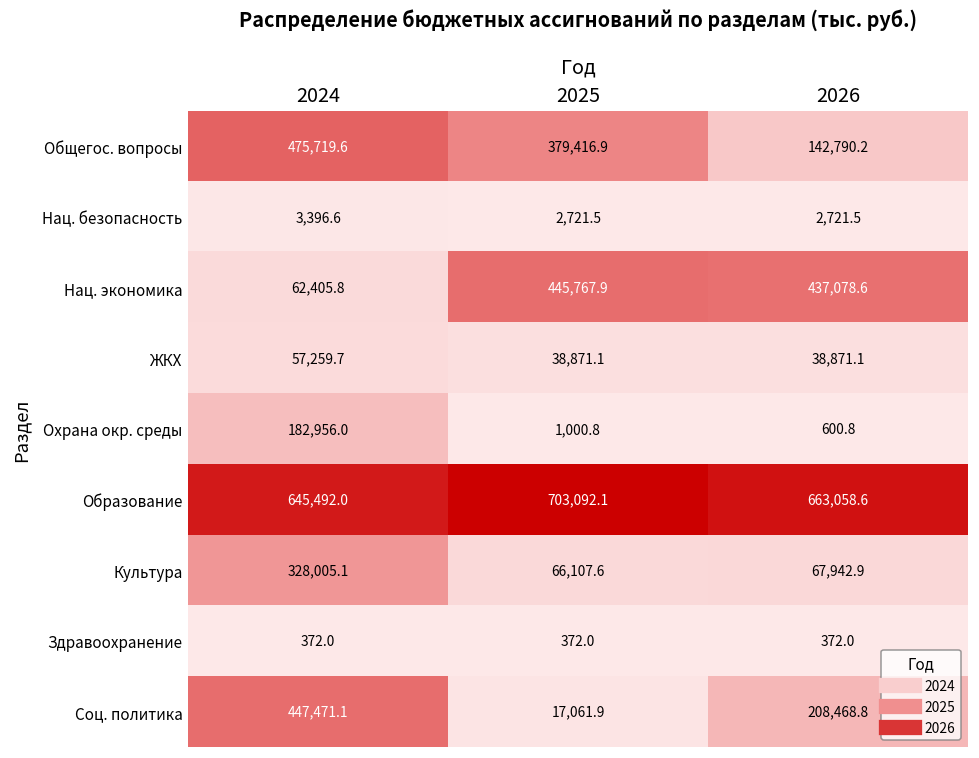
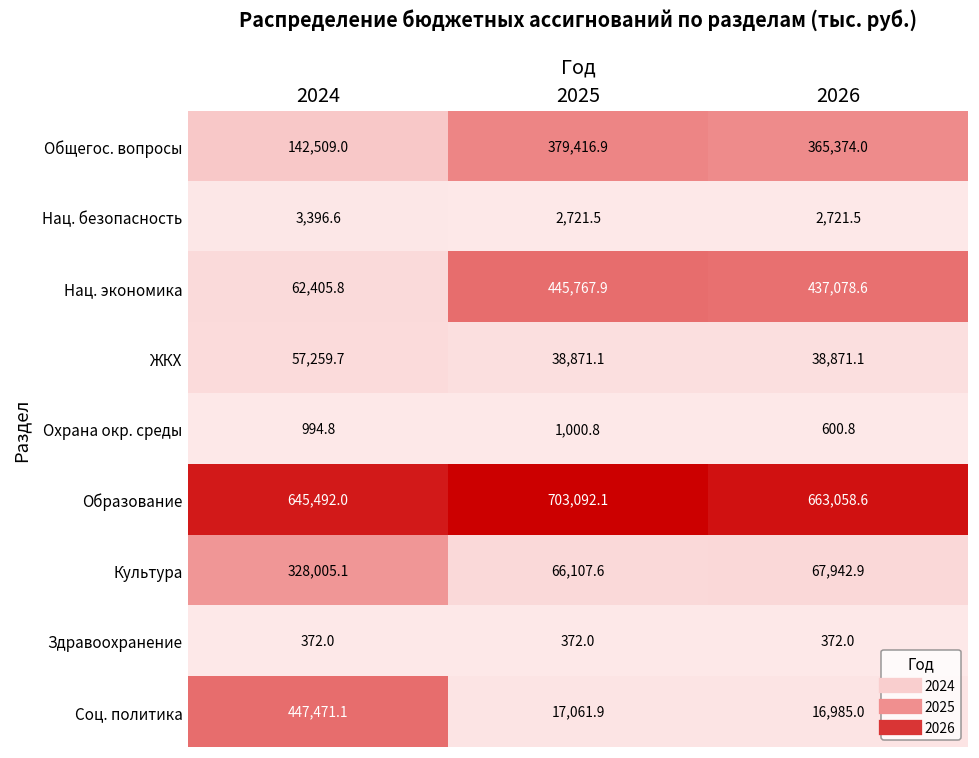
Общегос. вопросы, 2024: 475,719.6 -> 142,509.0
Общегос. вопросы, 2026: 142,790.2 -> 365,374.0
Охрана окр. среды, 2024: 182,956.0 -> 994.8
Соц. политика, 2026: 208,468.8 -> 16,985.0
